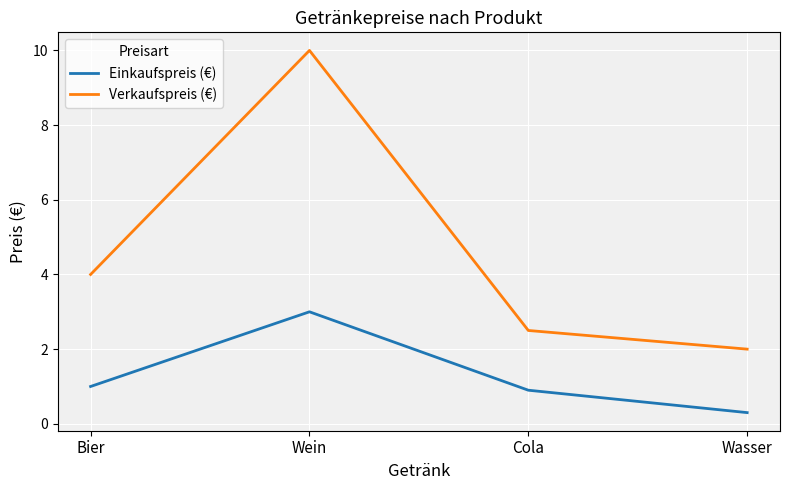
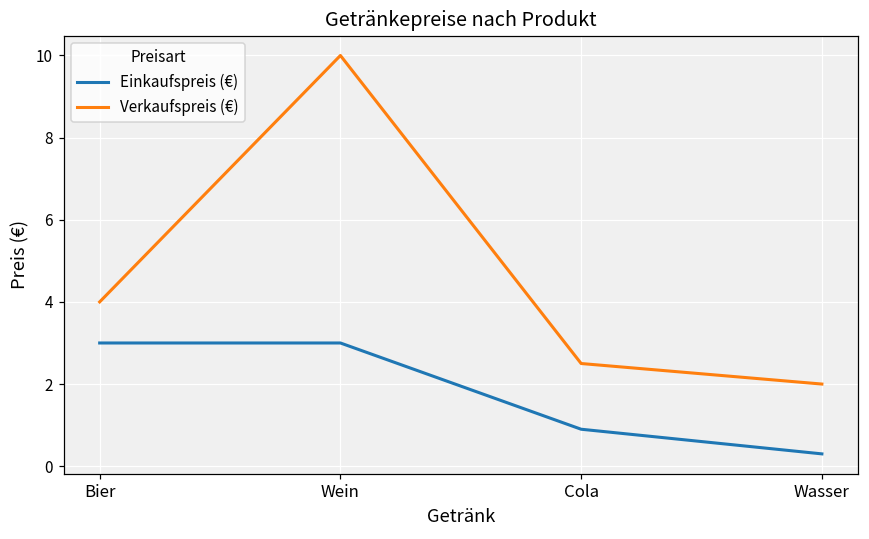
Einkaufspreis (€), Bier: 1 -> 3
